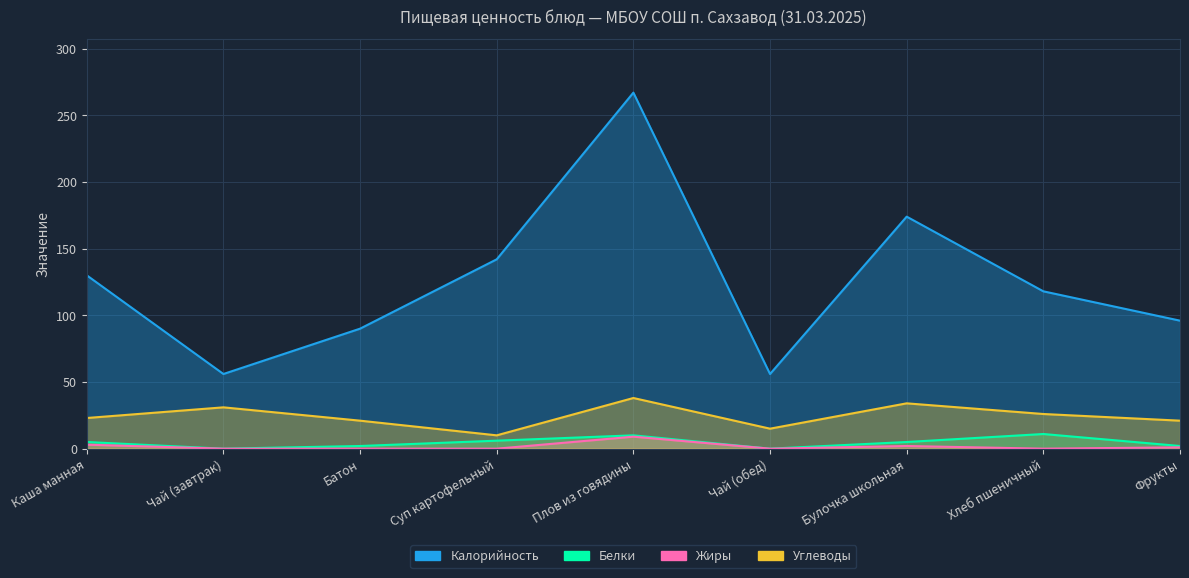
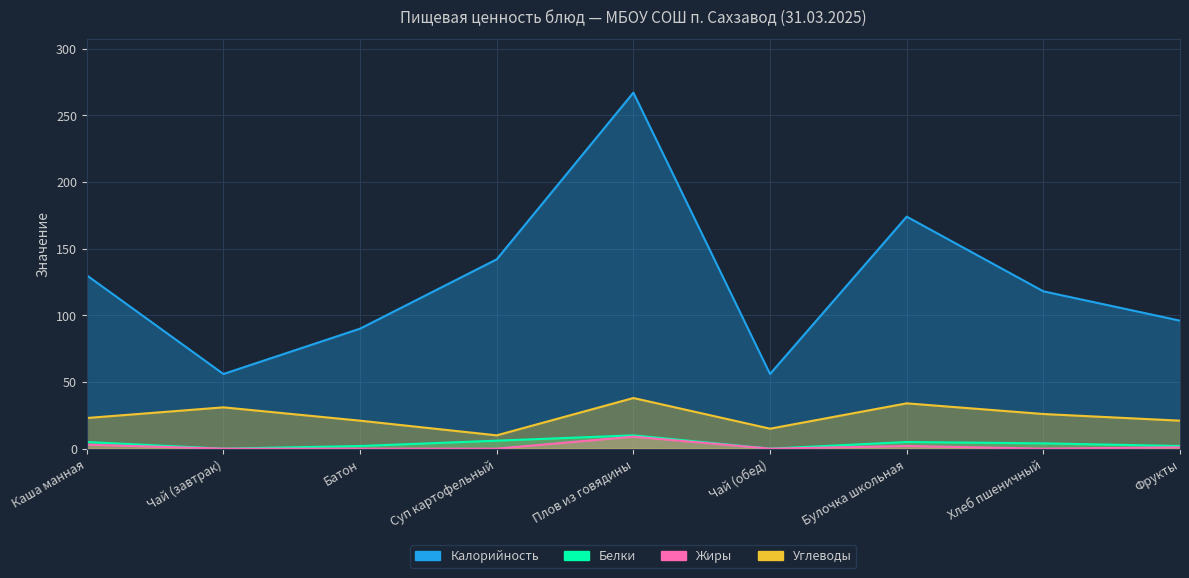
Белки, Хлеб пшеничный: 11 -> 4
